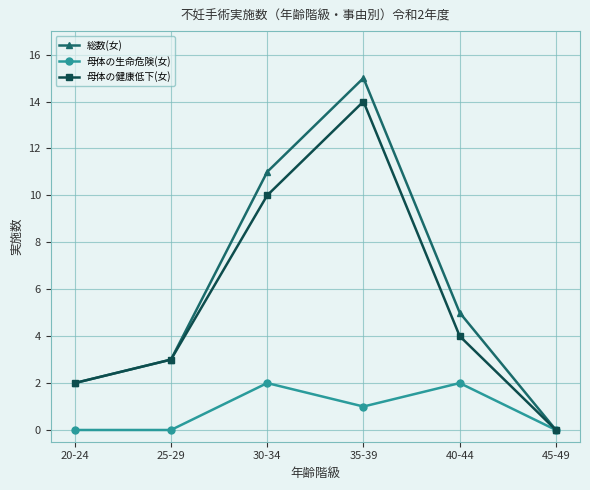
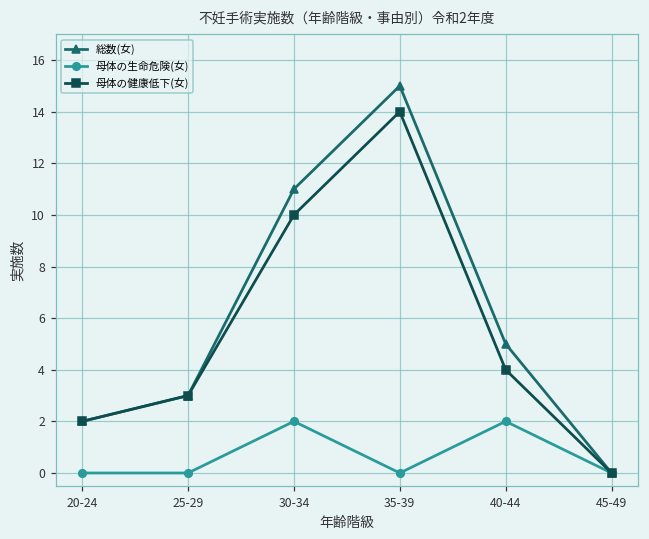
母体の生命危険(女), 35-39: 1 -> 0
